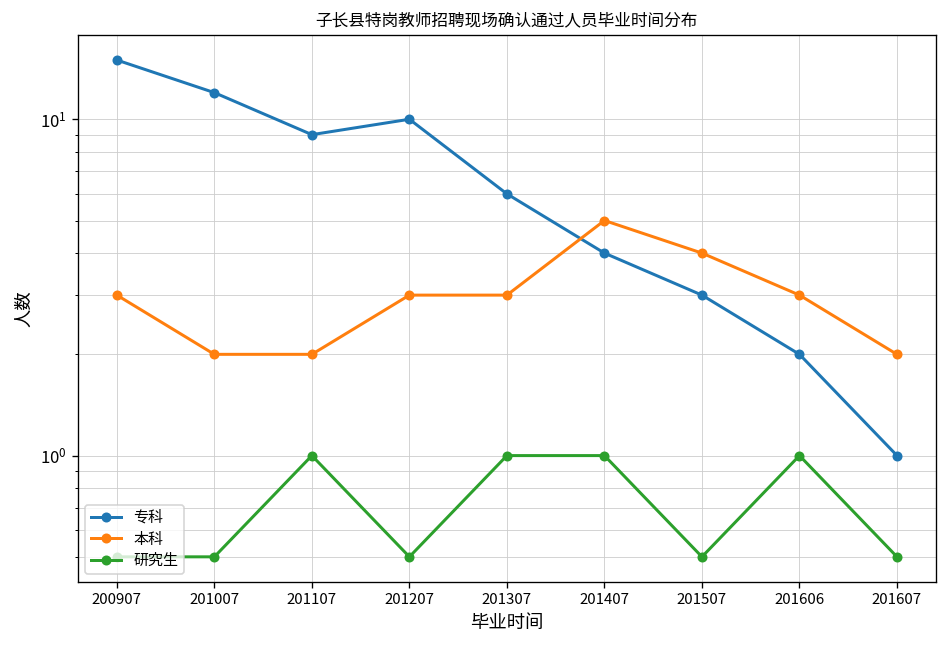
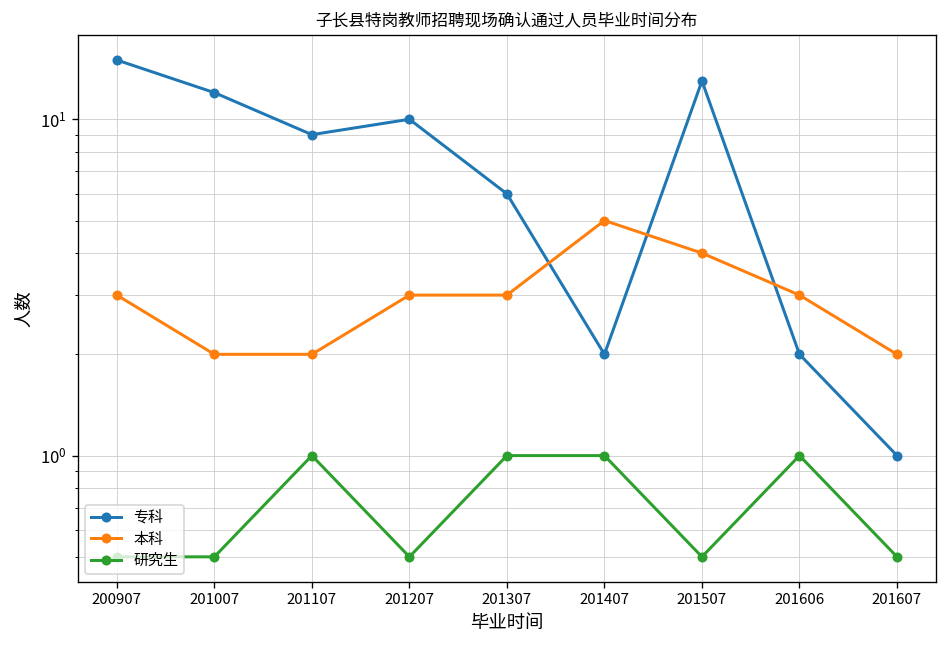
专科, 201407: 4 -> 2
专科, 201507: 3 -> 13
